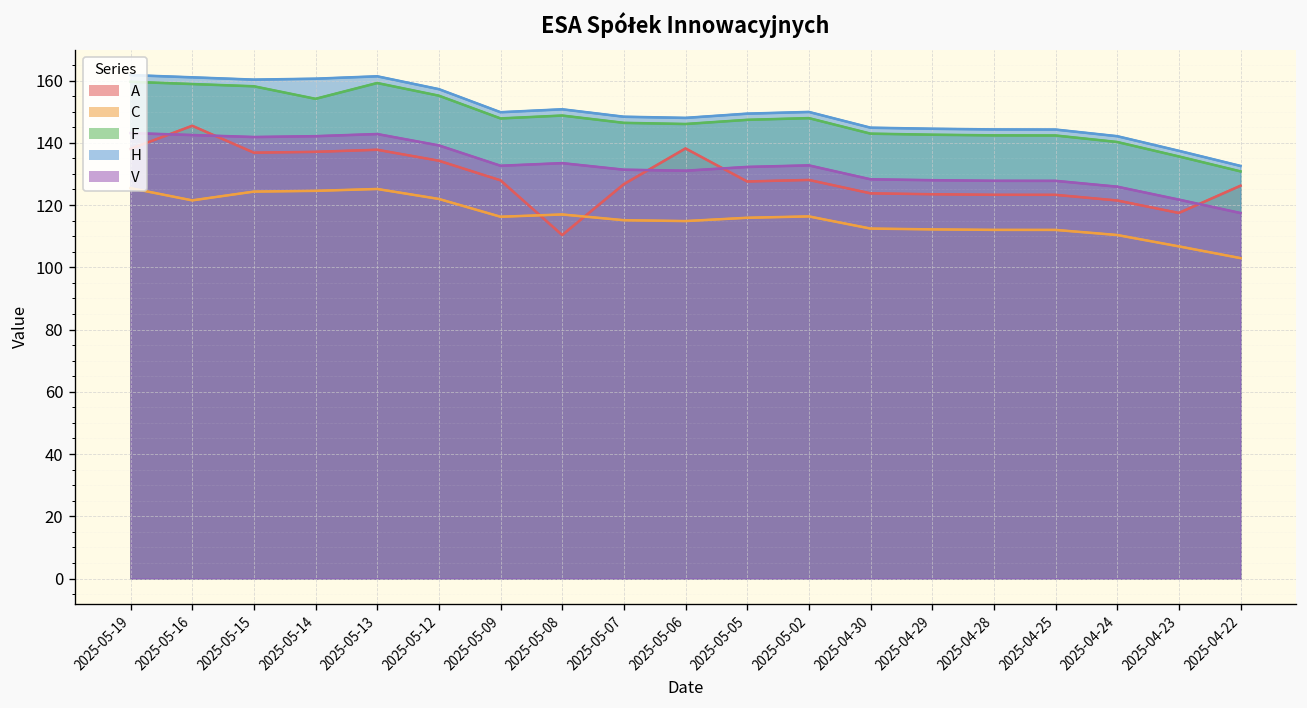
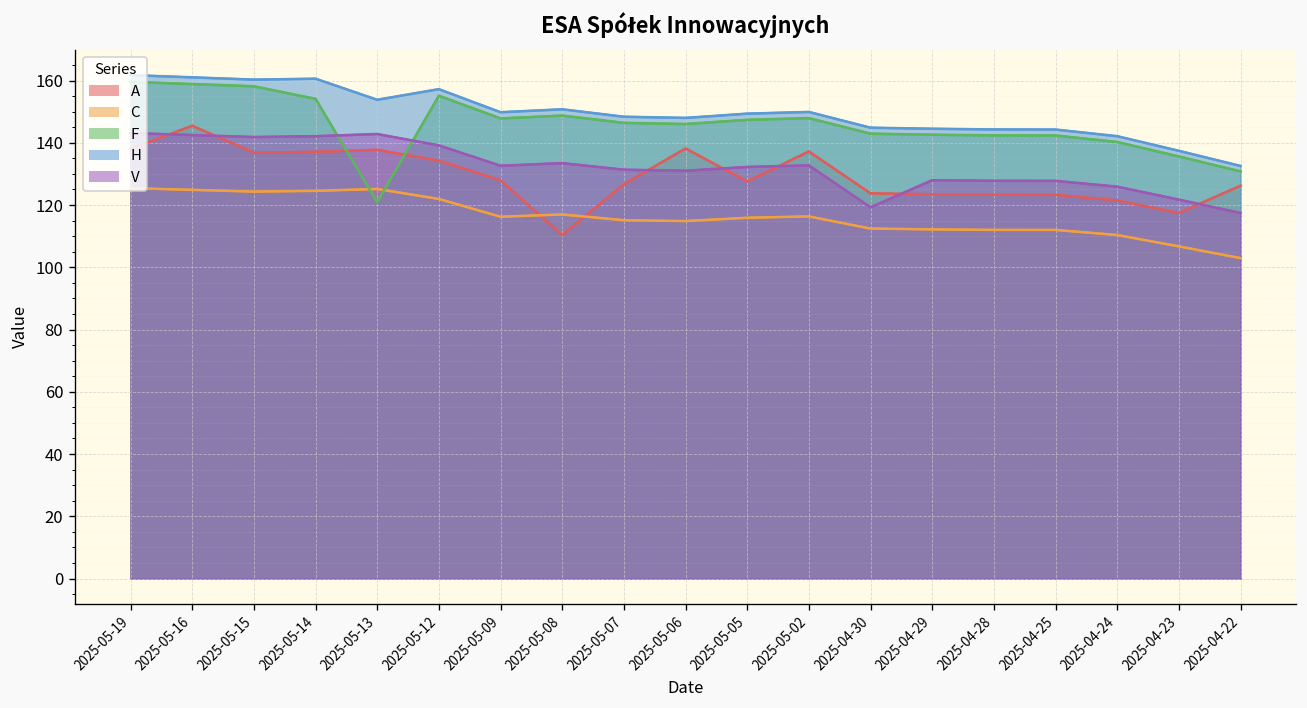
C, 2025-05-16: 121 -> 125
F, 2025-05-13: 159 -> 121
H, 2025-05-13: 161 -> 154
A, 2025-05-02: 128 -> 137
V, 2025-04-30: 128 -> 119
